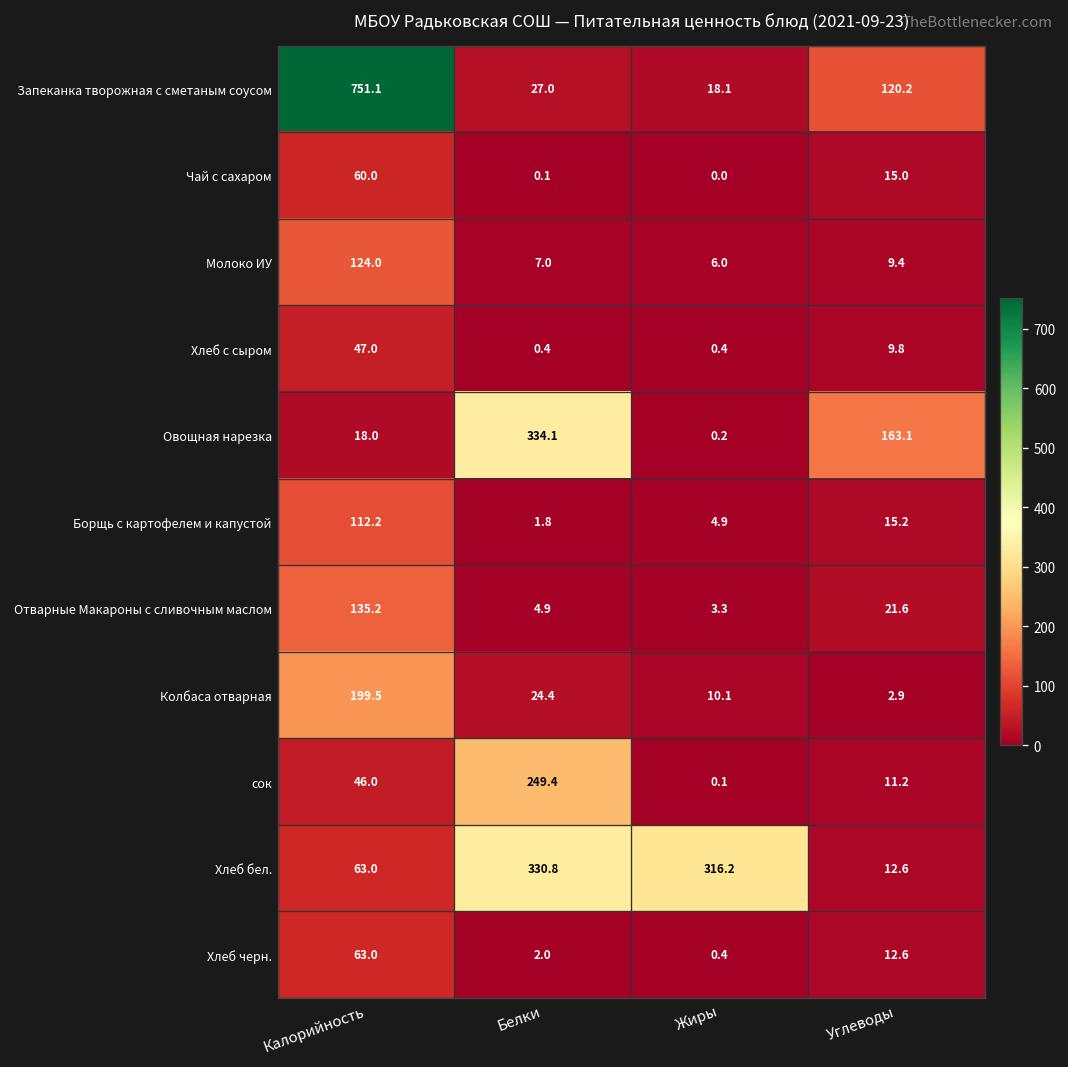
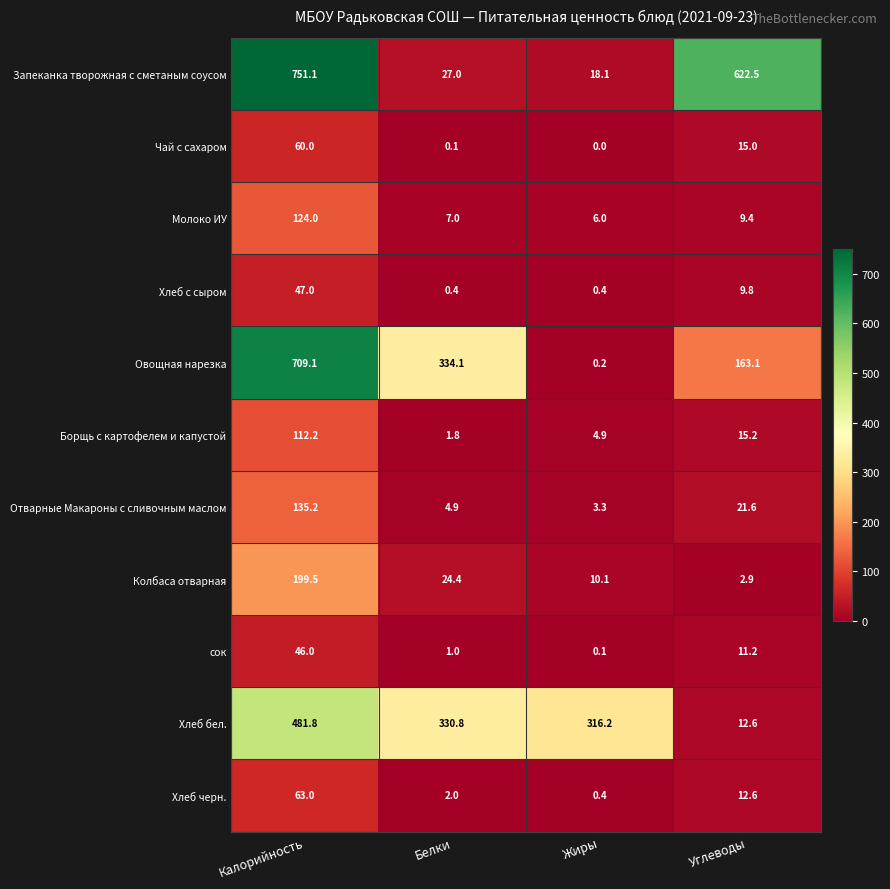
Запеканка творожная с сметаным соусом, Углеводы: 120.2 -> 622.5
Овощная нарезка, Калорийность: 18.0 -> 709.1
сок, Белки: 249.4 -> 1.0
Хлеб бел., Калорийность: 63.0 -> 481.8
